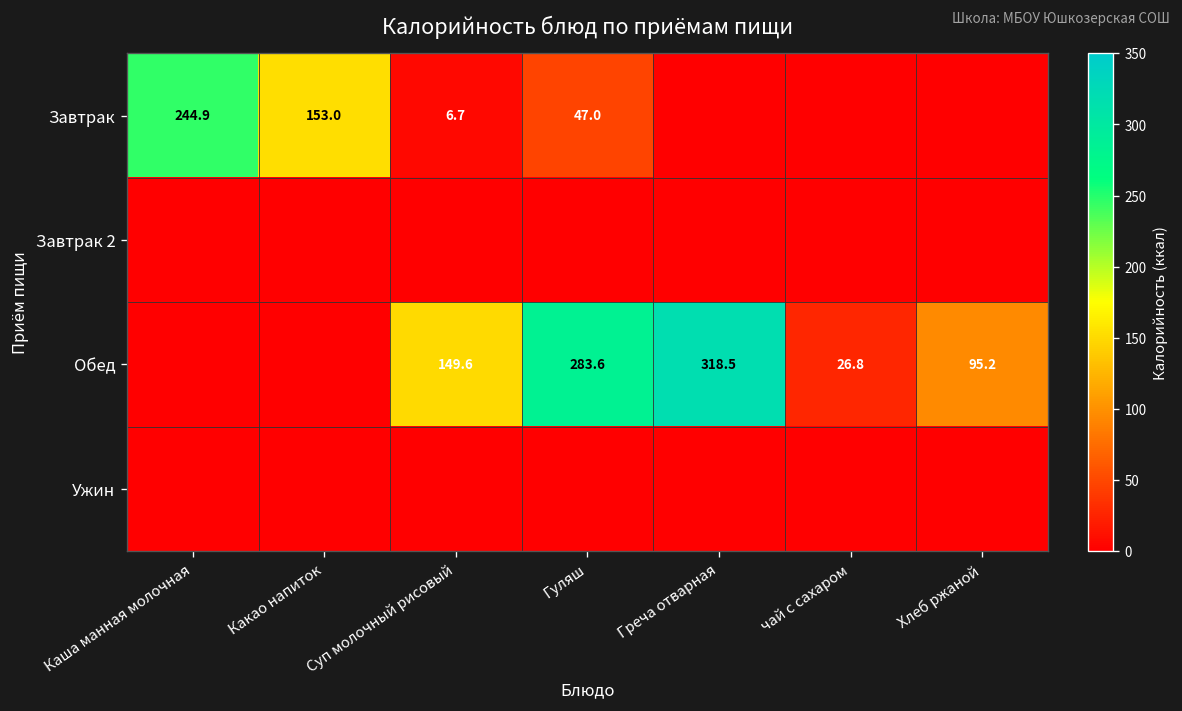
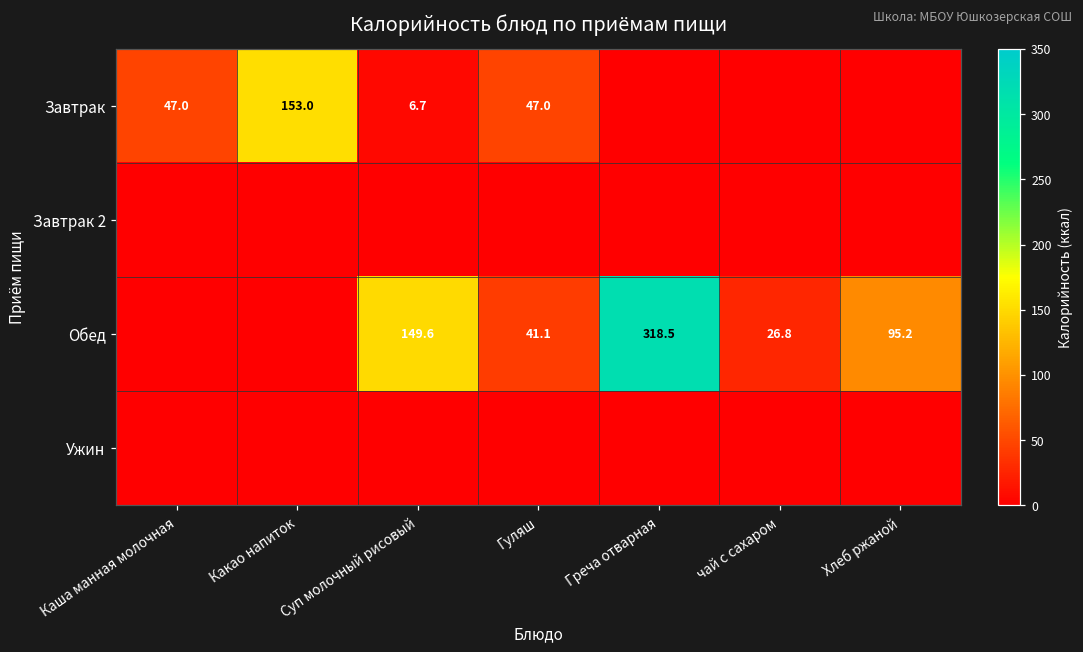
Завтрак, Каша манная молочная: 244.9 -> 47.0
Обед, Гуляш: 283.6 -> 41.1
